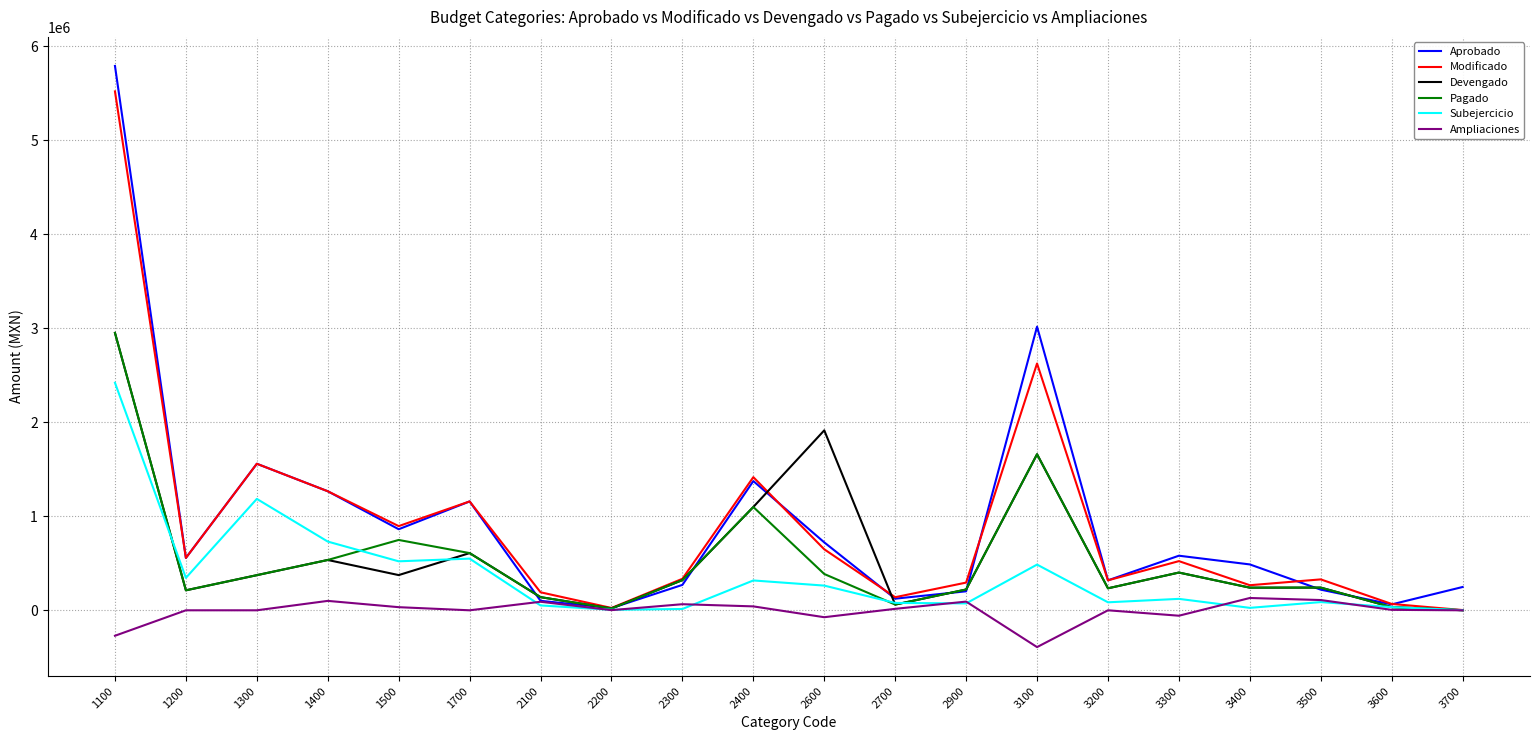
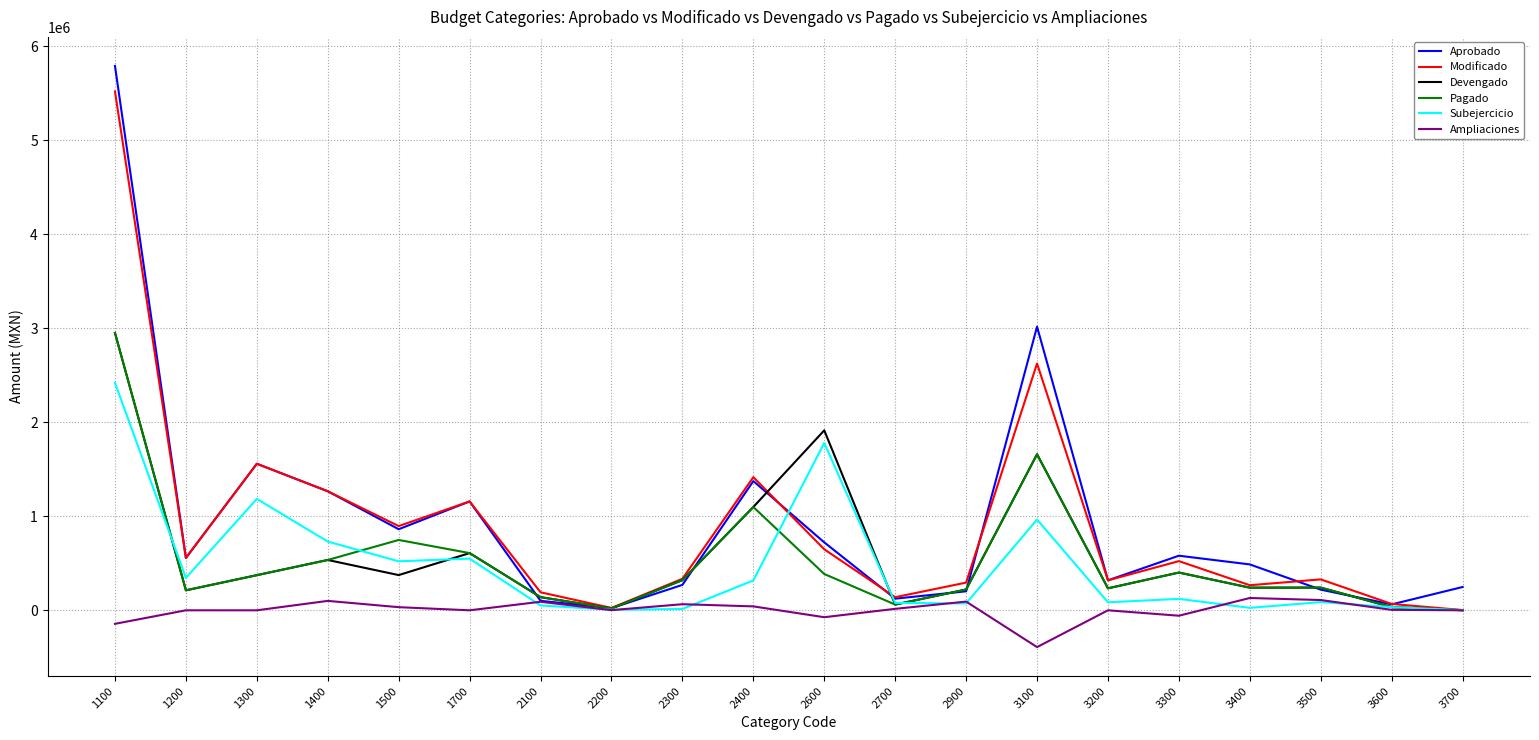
Ampliaciones, 1100: -300000 -> -100000
Subejercicio, 2600: 300000 -> 1800000
Subejercicio, 3100: 500000 -> 1000000
